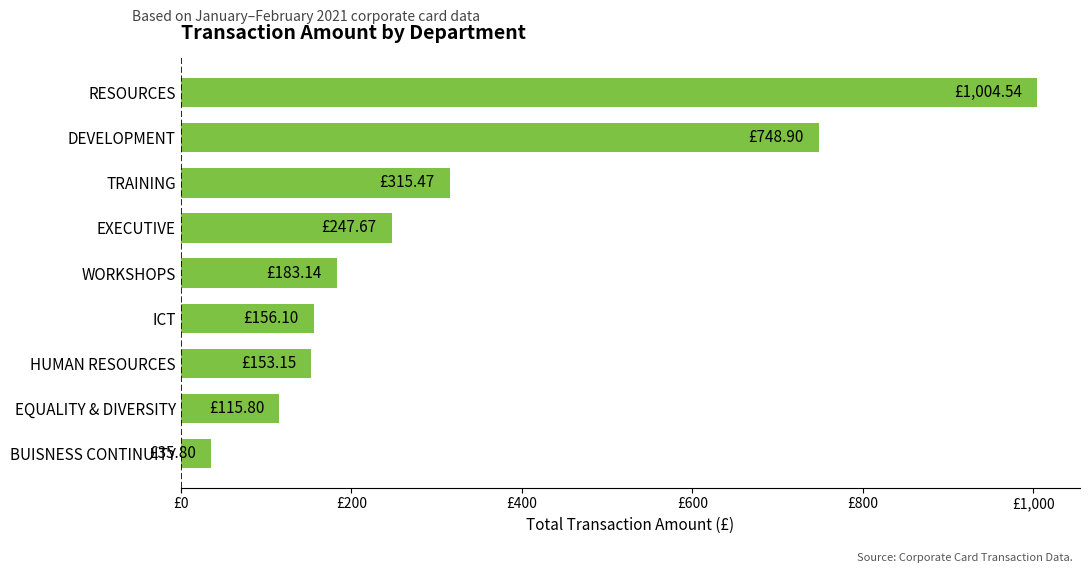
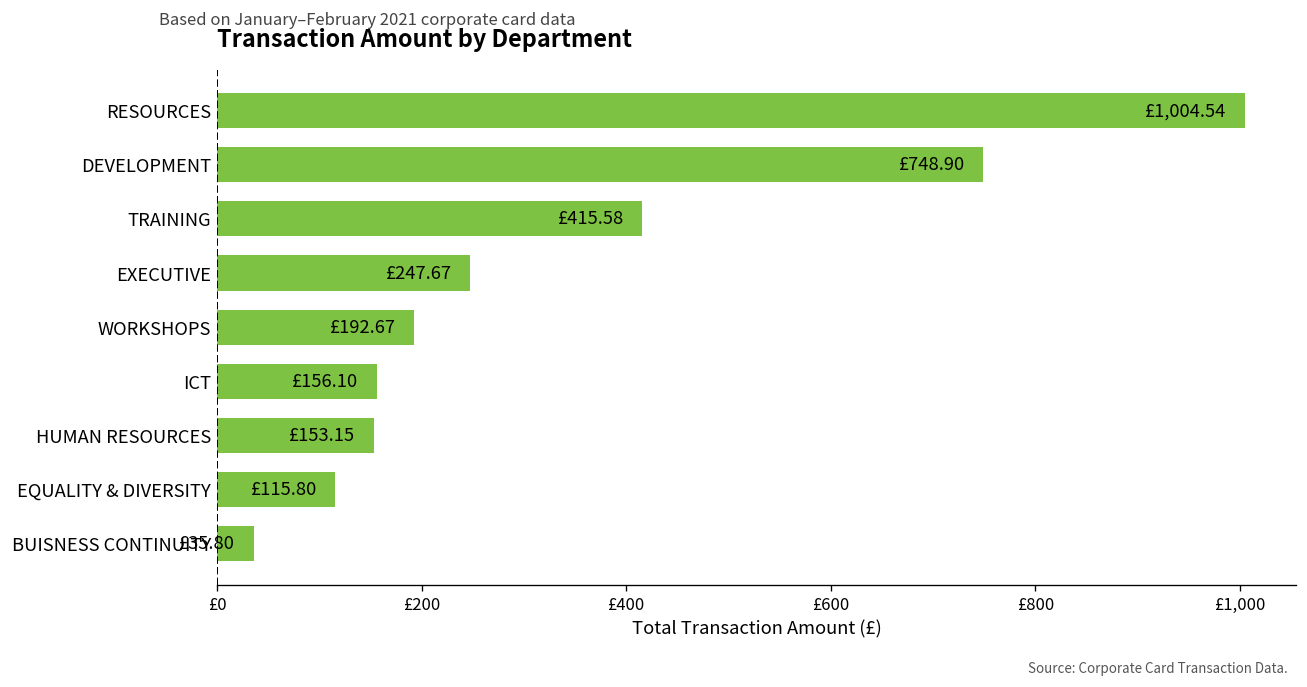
TRAINING: £315.47 -> £415.58
WORKSHOPS: £183.14 -> £192.67
